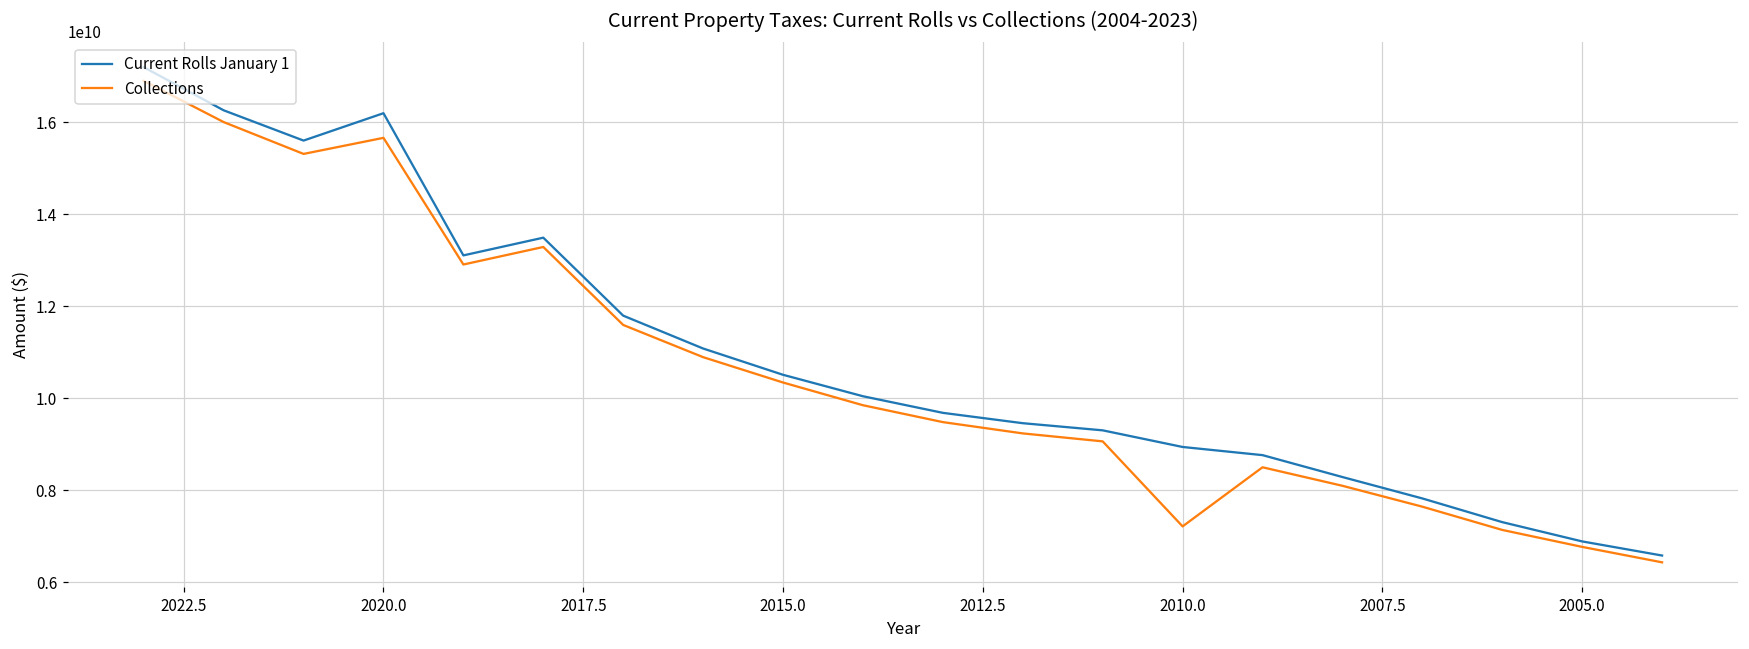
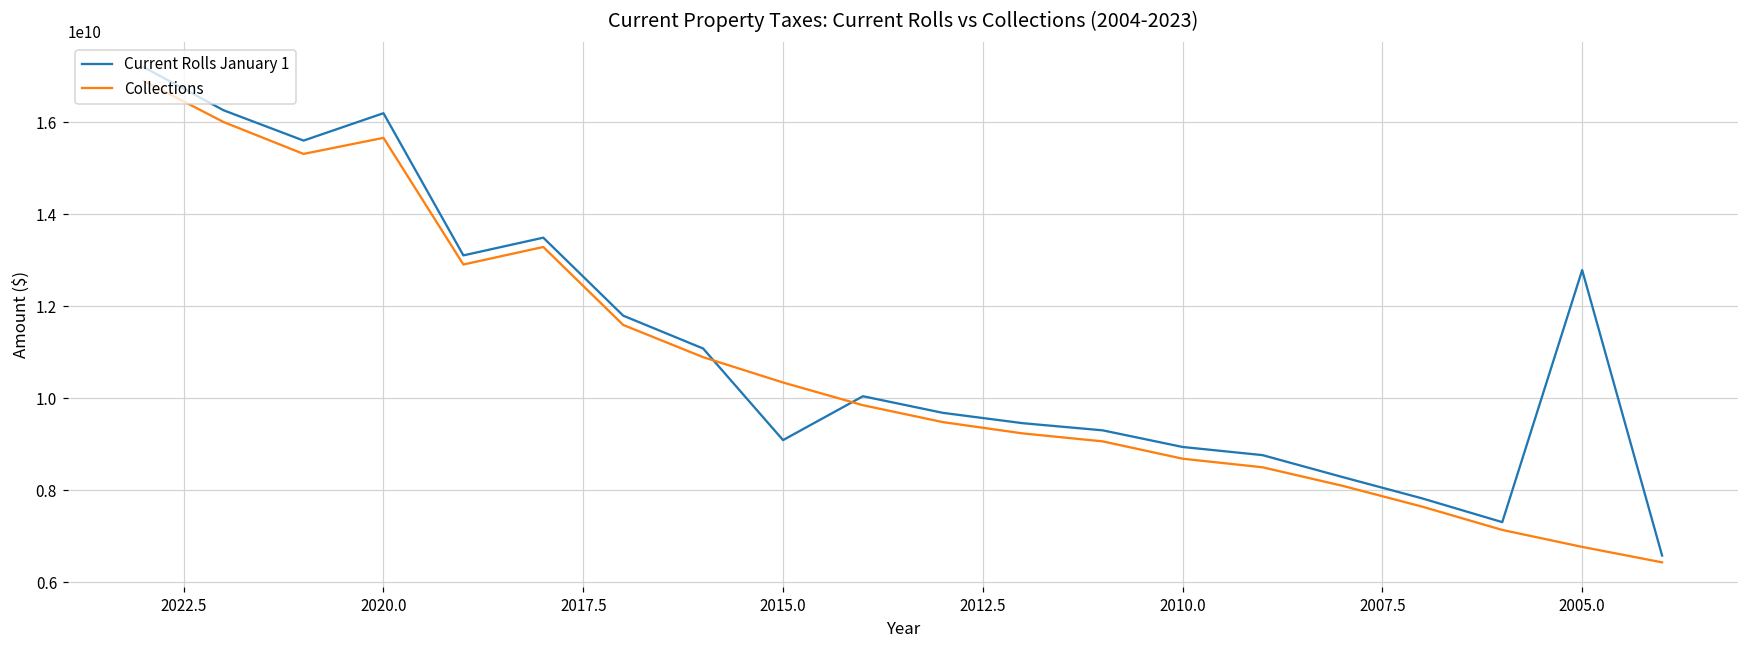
Current Rolls January 1, 2015.0: 10500000000 -> 9100000000
Collections, 2010.0: 7200000000 -> 8700000000
Current Rolls January 1, 2005.0: 6900000000 -> 12800000000
